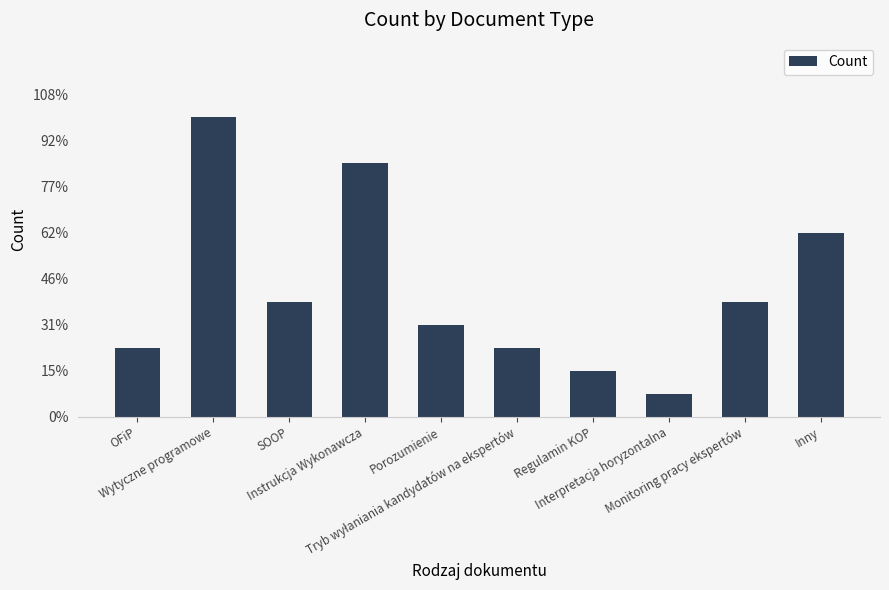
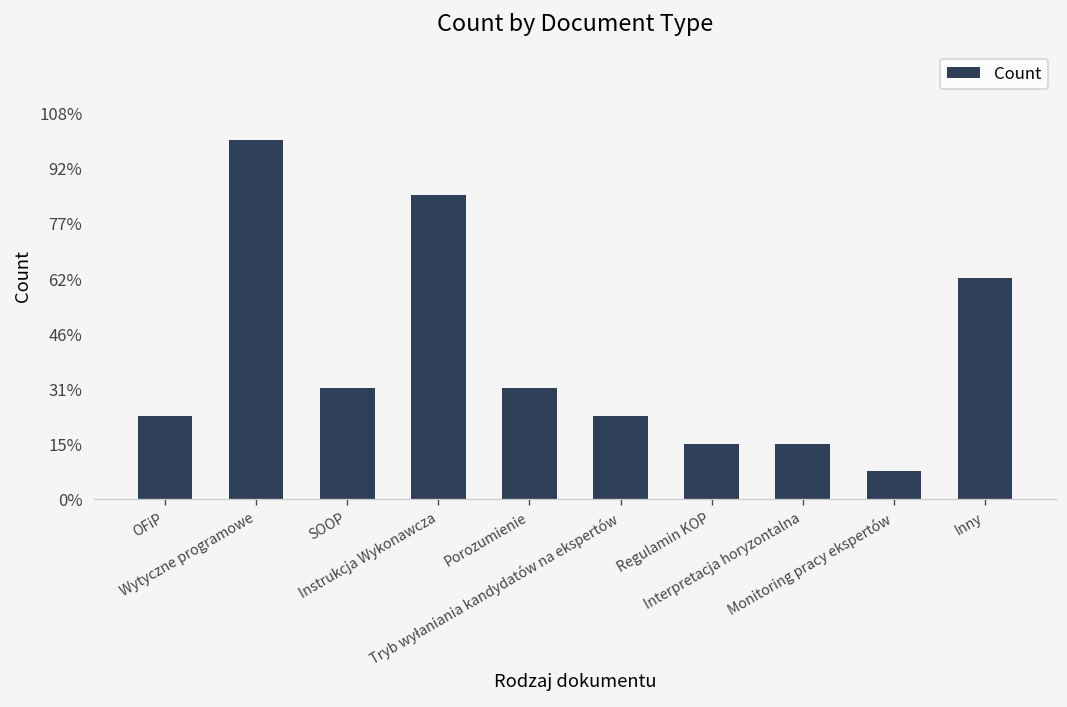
SOOP: 39% -> 31%
Interpretacja horyzontalna: 8% -> 15%
Monitoring pracy ekspertów: 39% -> 8%
